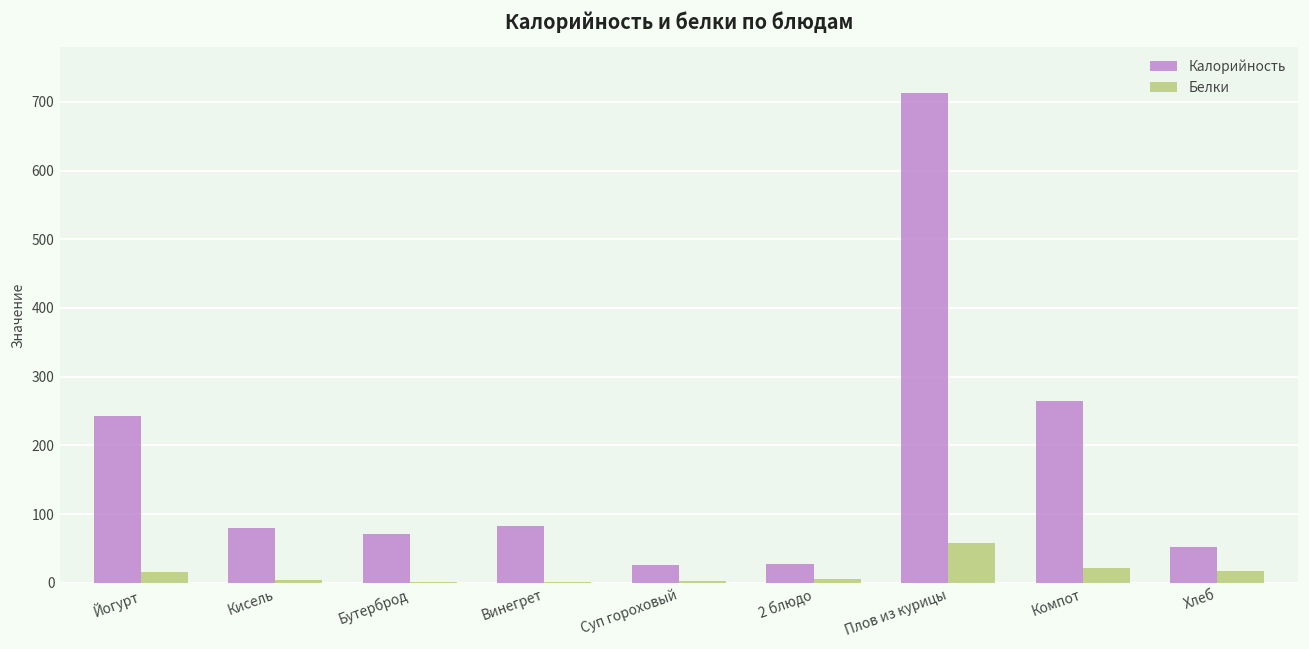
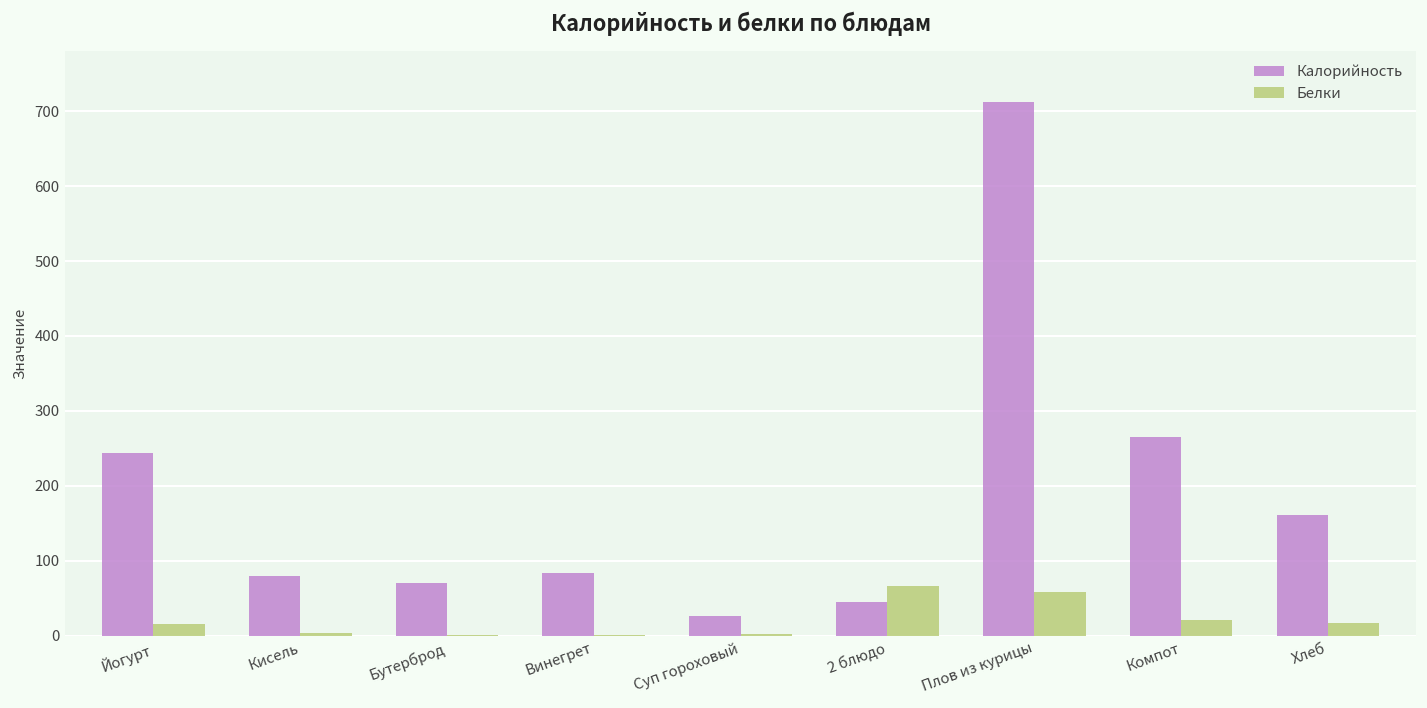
Калорийность, 2 блюдо: 30 -> 40
Белки, 2 блюдо: 10 -> 70
Калорийность, Хлеб: 50 -> 160
